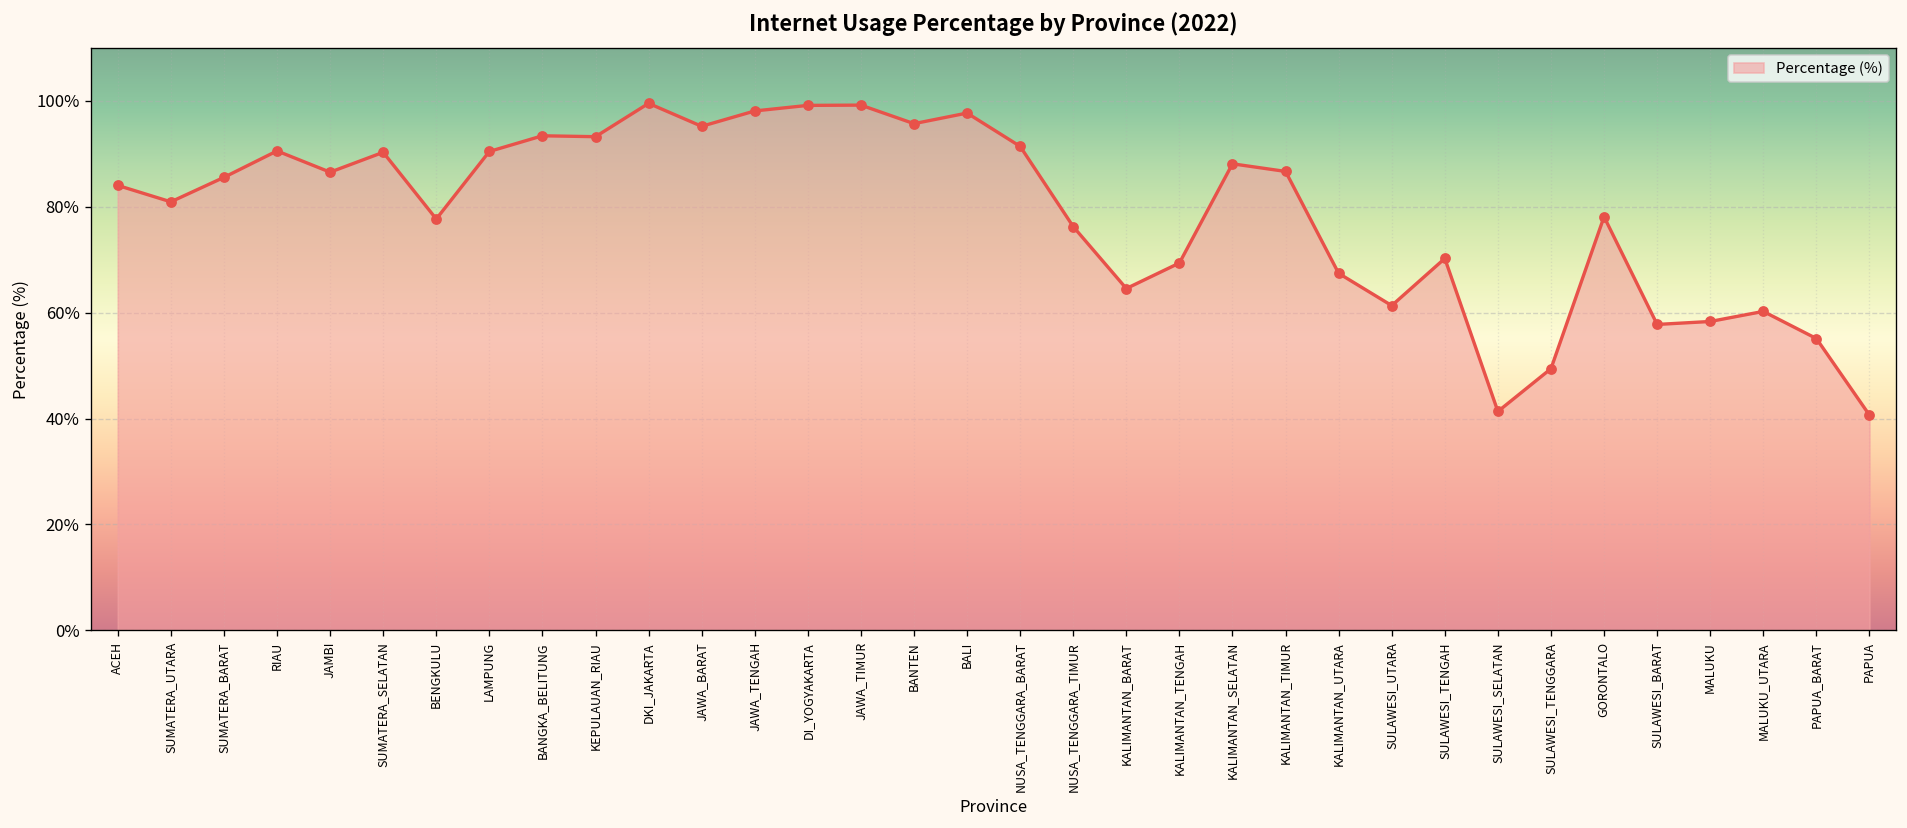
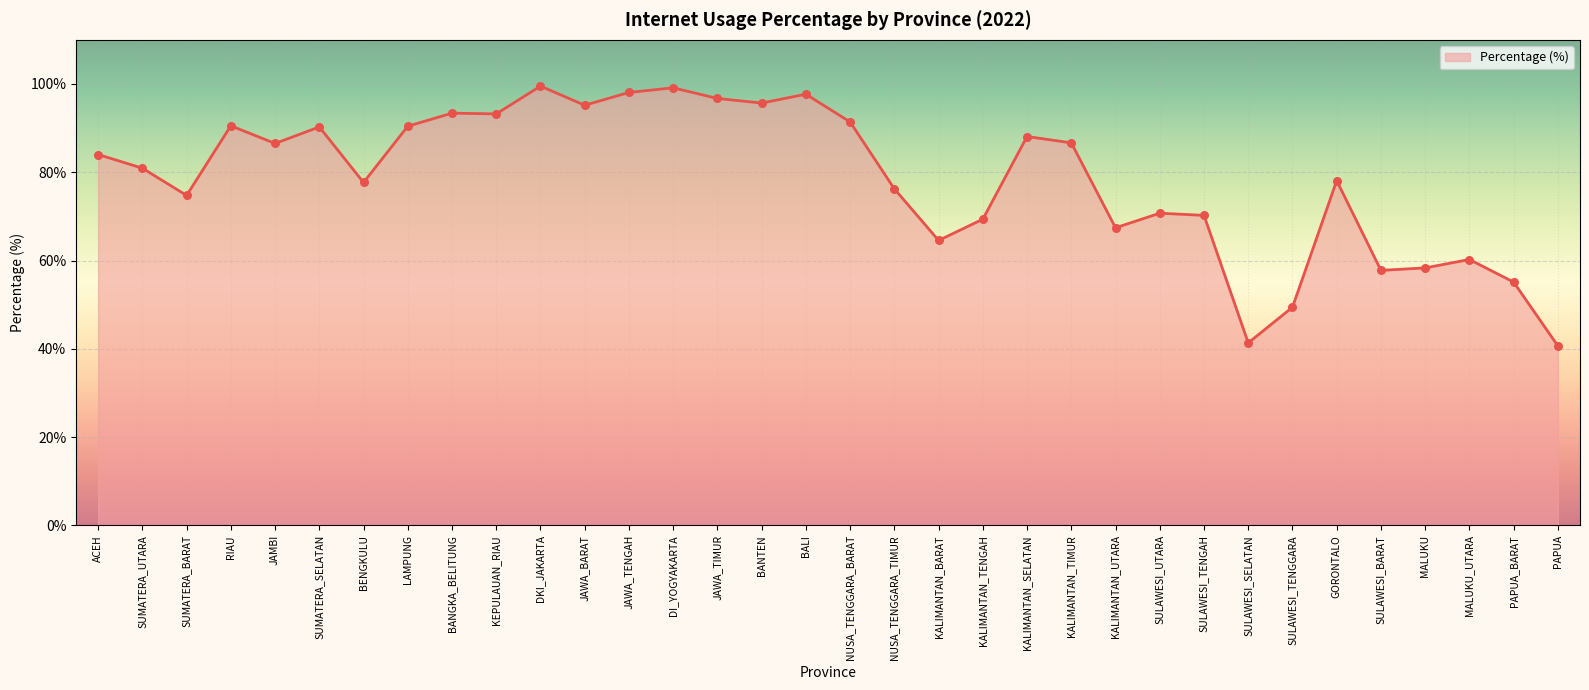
SUMATERA_BARAT: 86% -> 75%
JAWA_TIMUR: 99% -> 97%
SULAWESI_UTARA: 61% -> 71%
